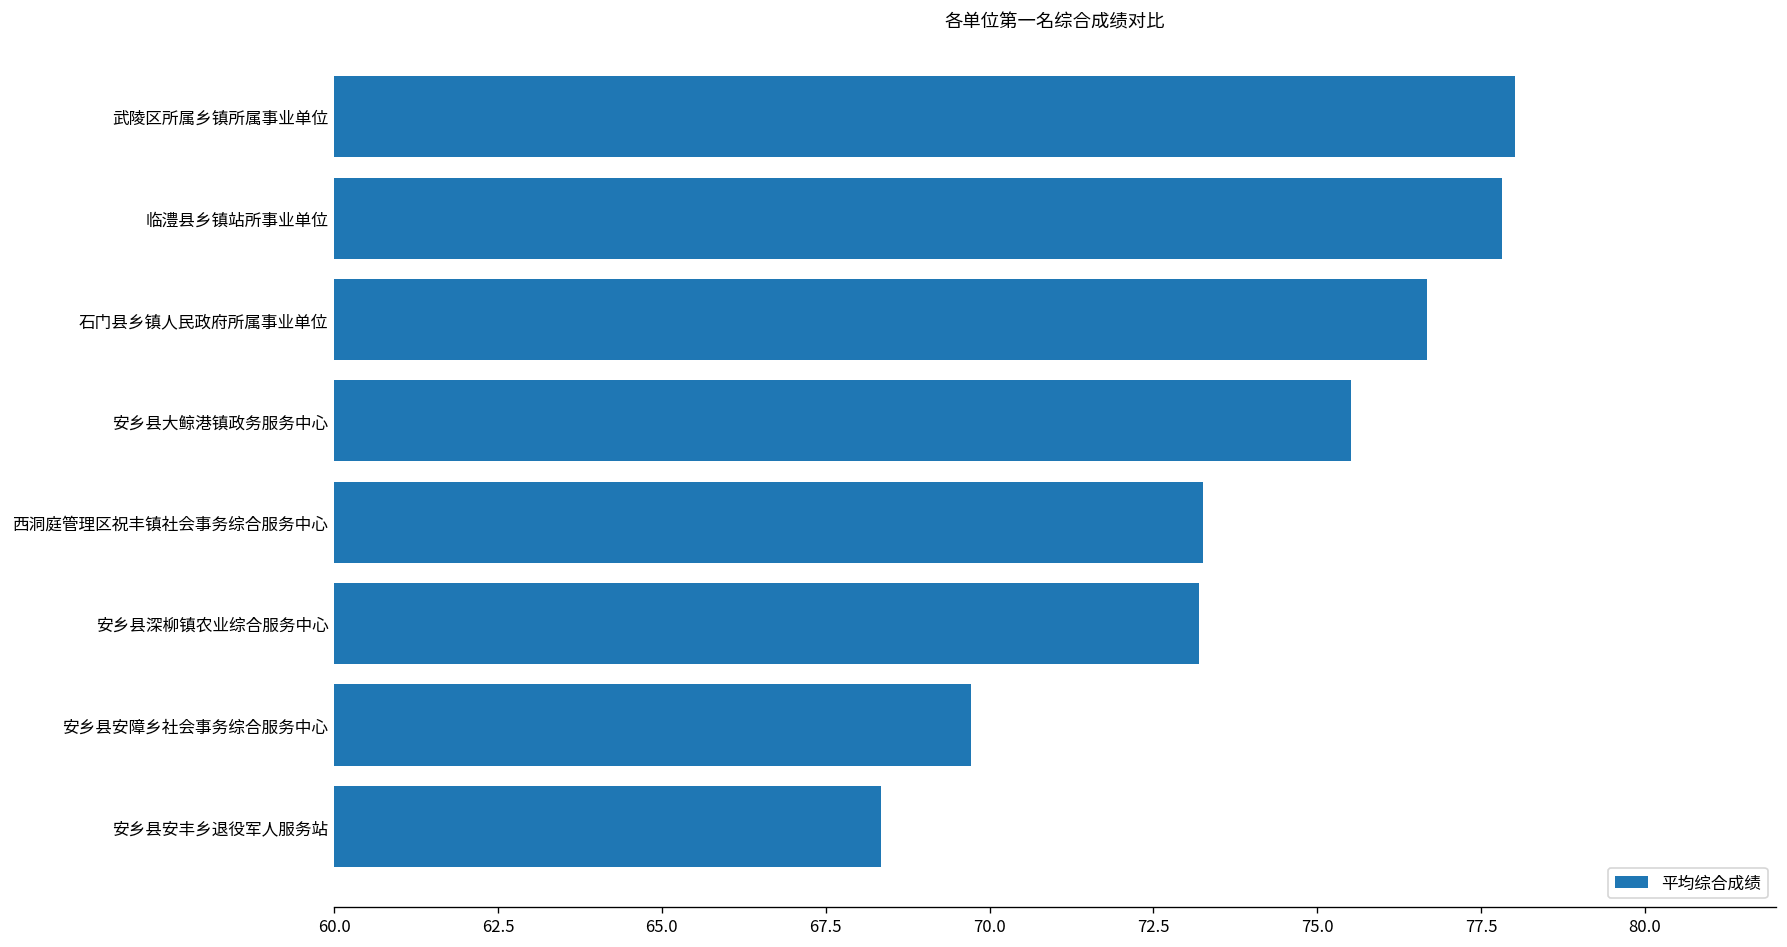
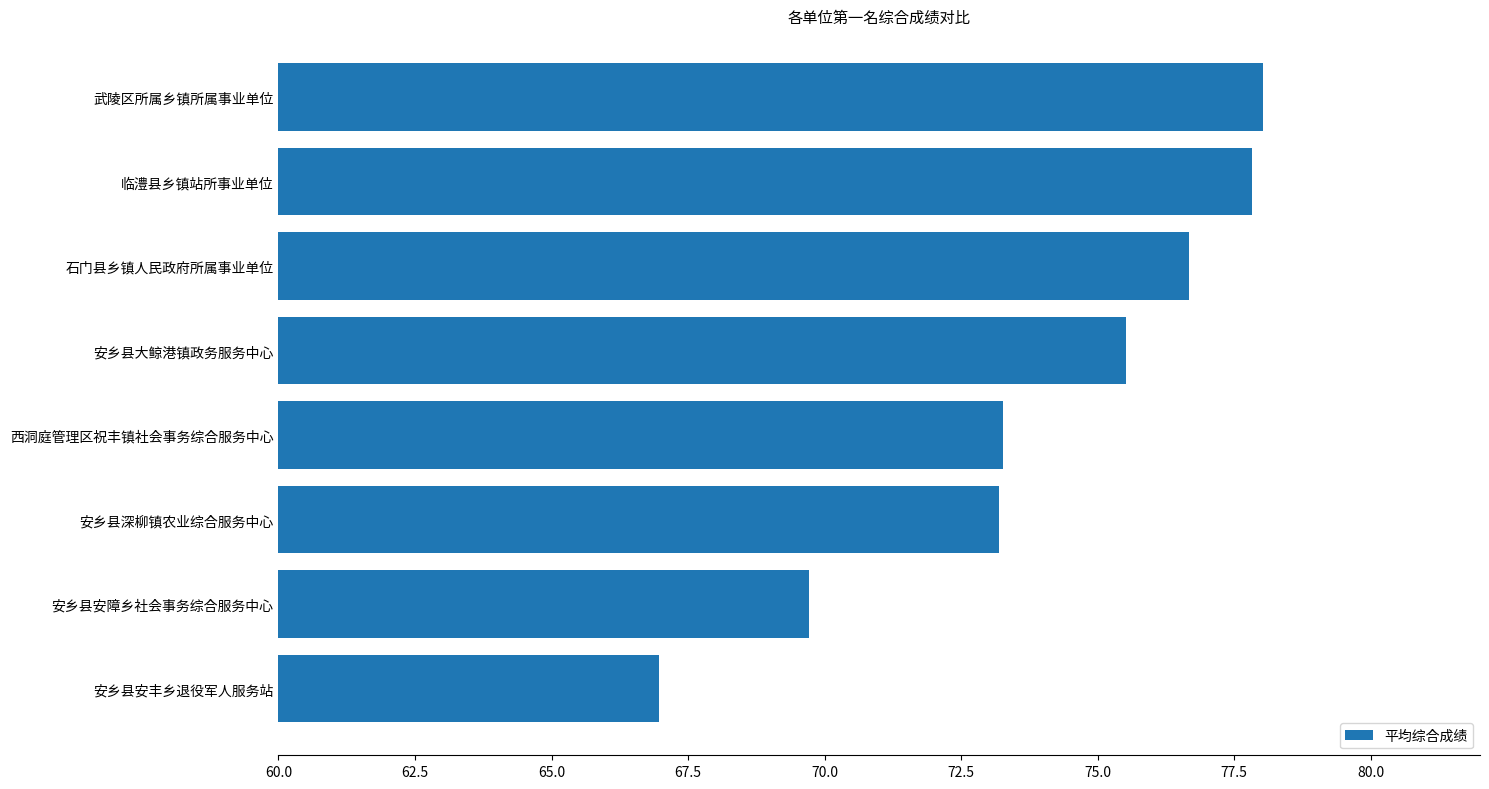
安乡县安丰乡退役军人服务站: 68.3 -> 67.0
